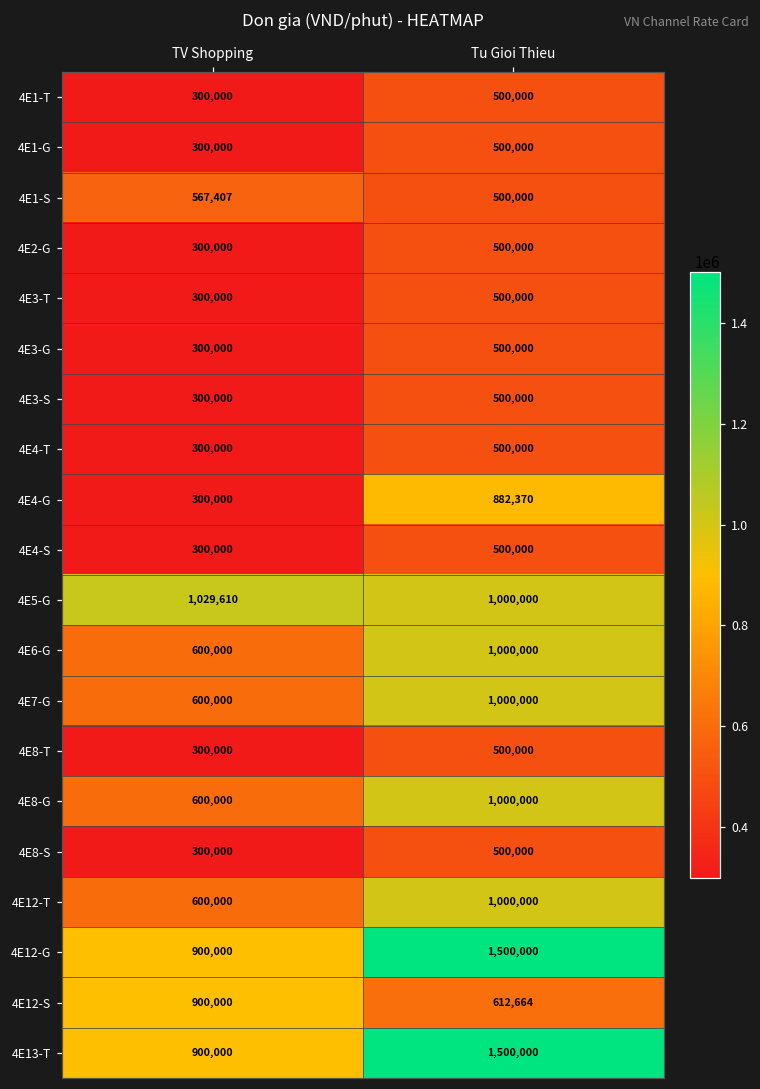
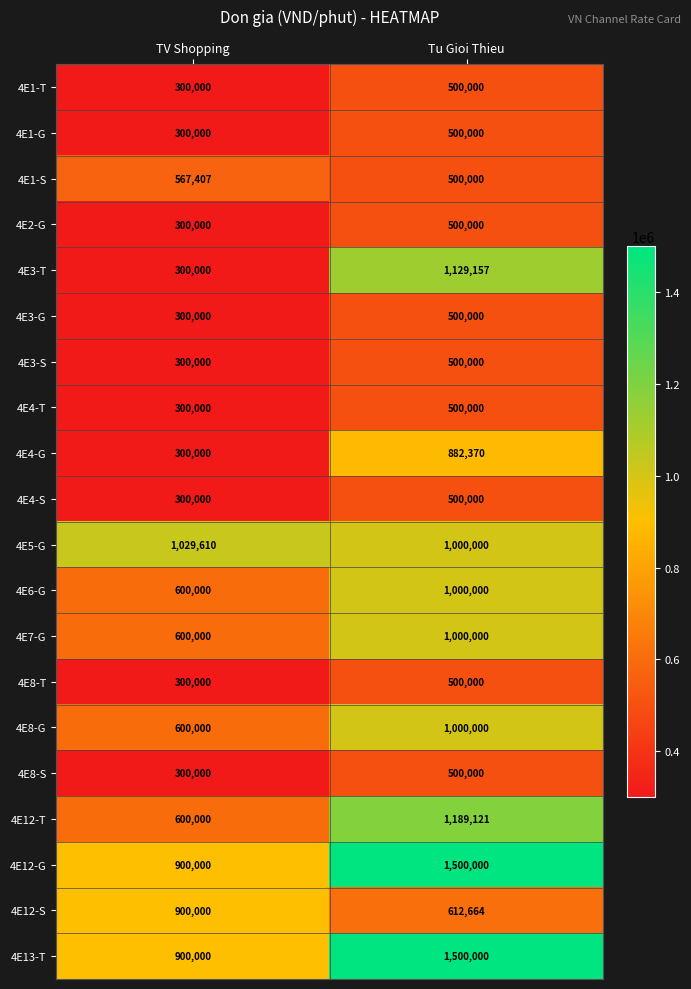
4E3-T, Tu Gioi Thieu: 500,000 -> 1,129,157
4E12-T, Tu Gioi Thieu: 1,000,000 -> 1,189,121
